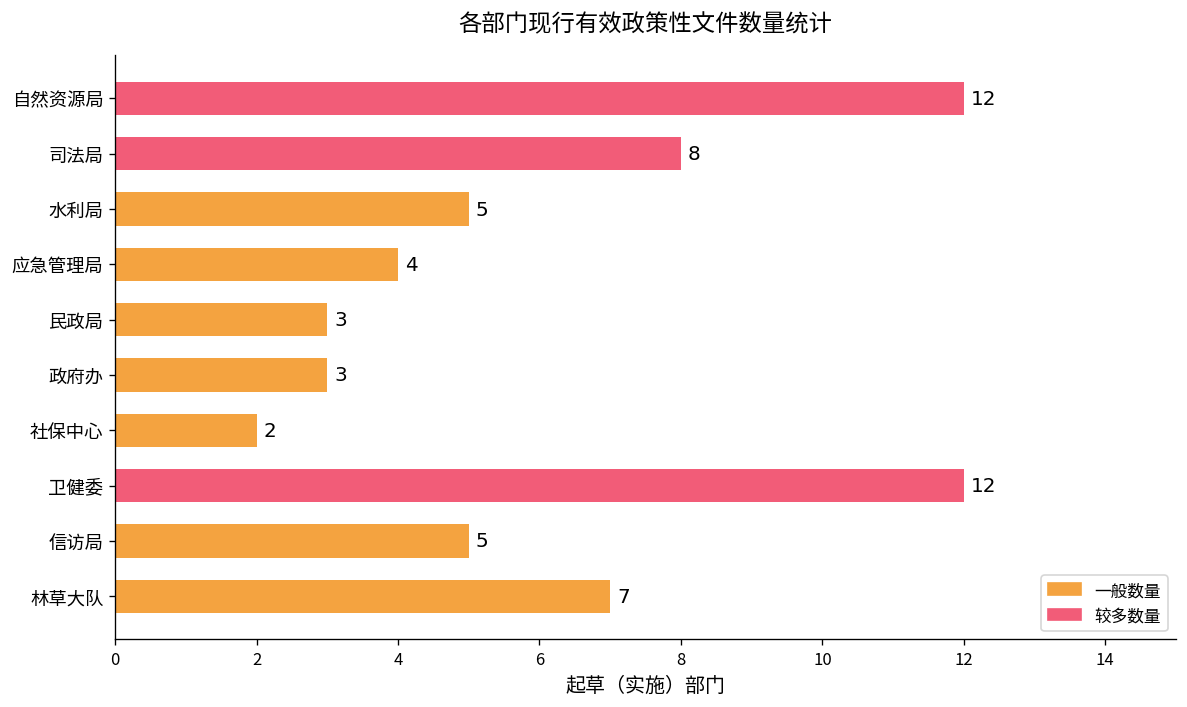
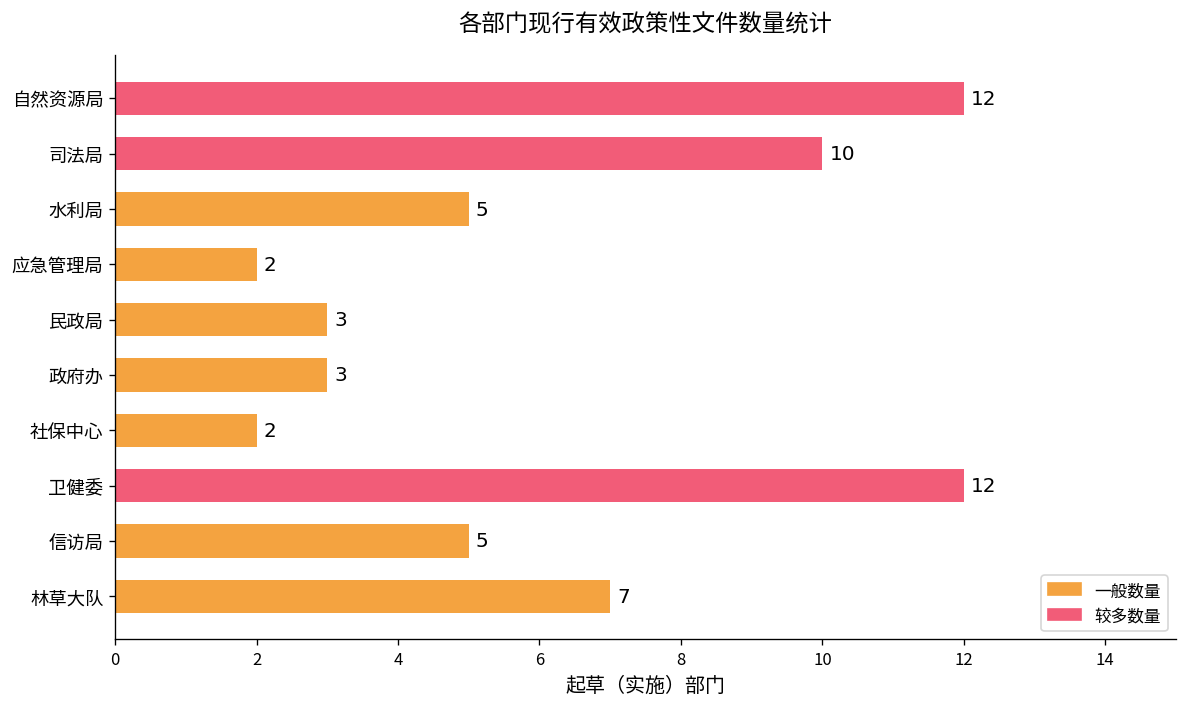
司法局: 8 -> 10
应急管理局: 4 -> 2
